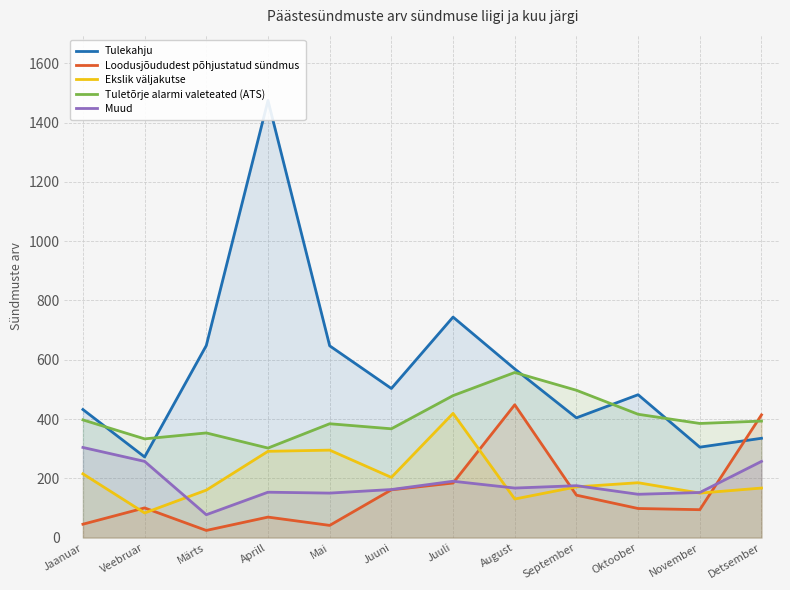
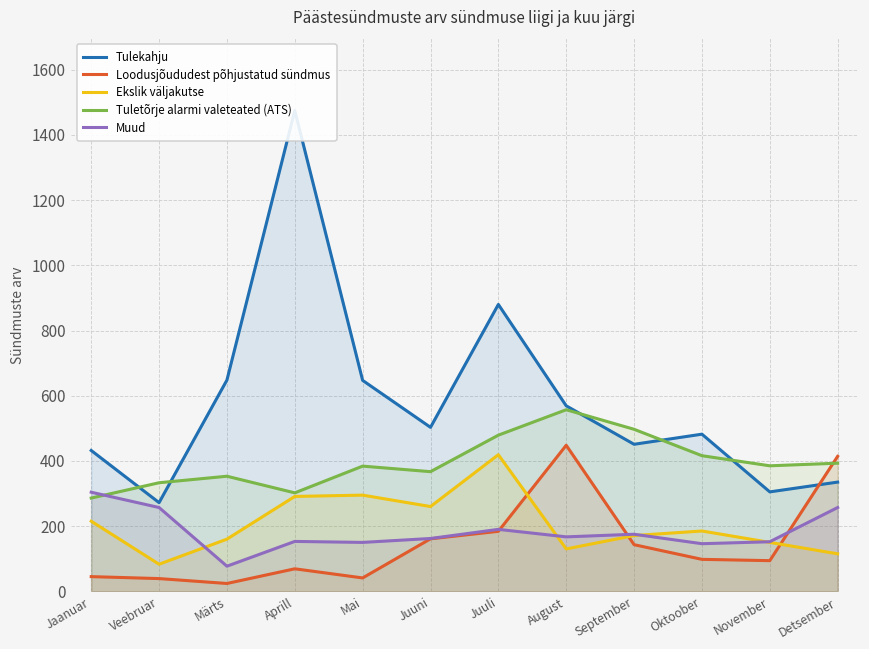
Tuletõrje alarmi valeteated (ATS), Jaanuar: 400 -> 290
Loodusjõududest põhjustatud sündmus, Veebruar: 100 -> 40
Ekslik väljakutse, Juuni: 200 -> 260
Tulekahju, Juuli: 740 -> 880
Tulekahju, September: 400 -> 450
Ekslik väljakutse, Detsember: 170 -> 120
